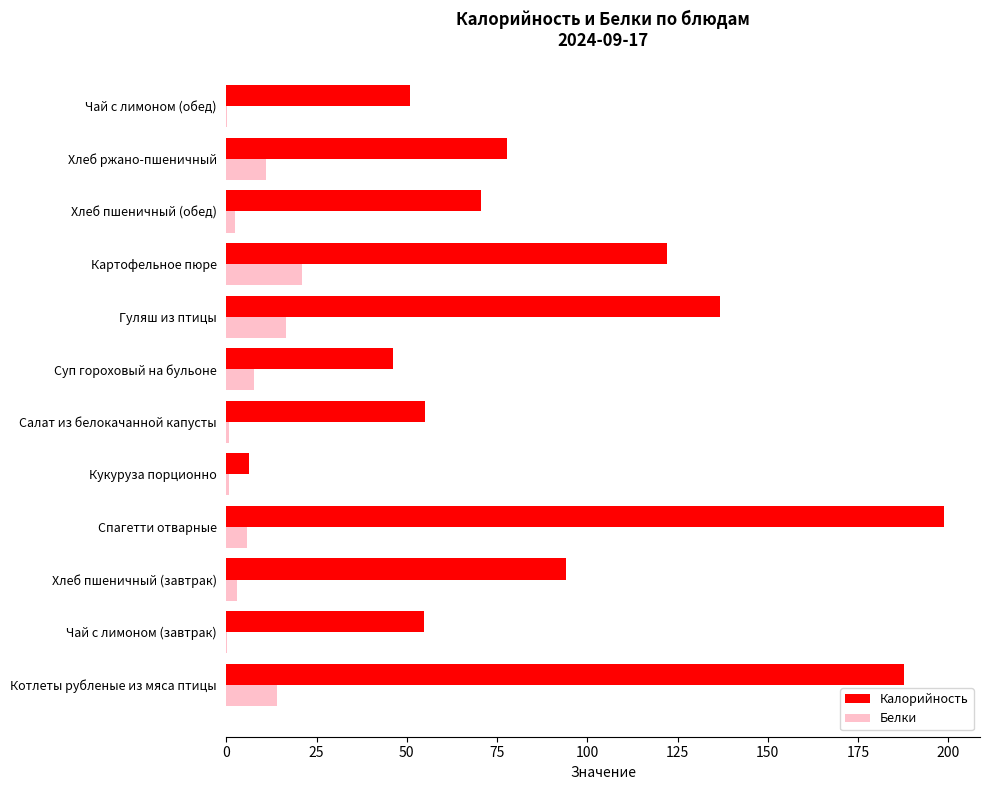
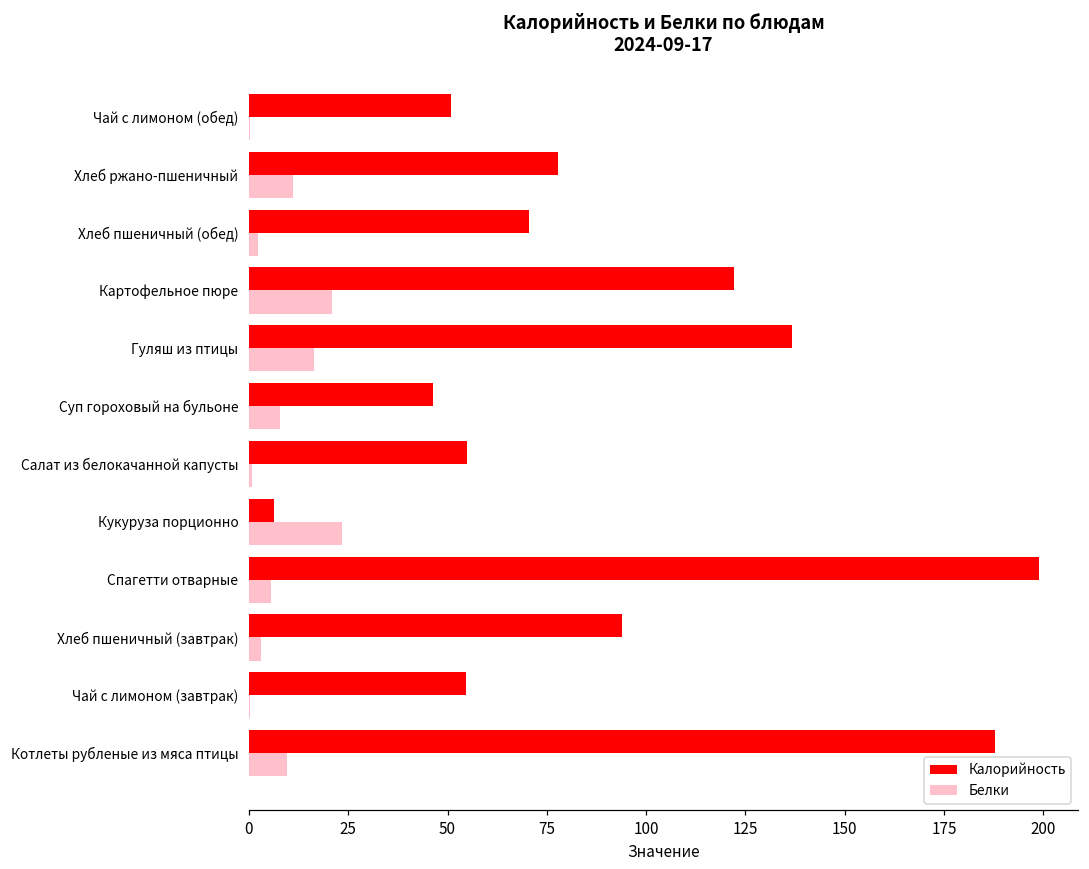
Белки, Кукуруза порционно: 1 -> 23
Белки, Котлеты рубленые из мяса птицы: 14 -> 10
